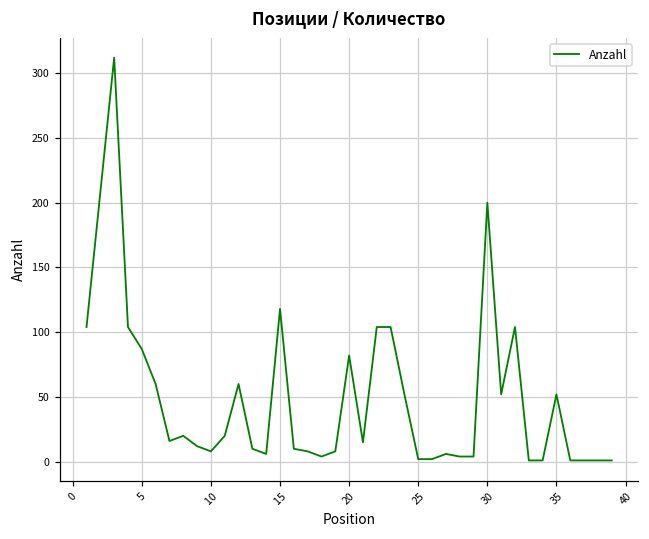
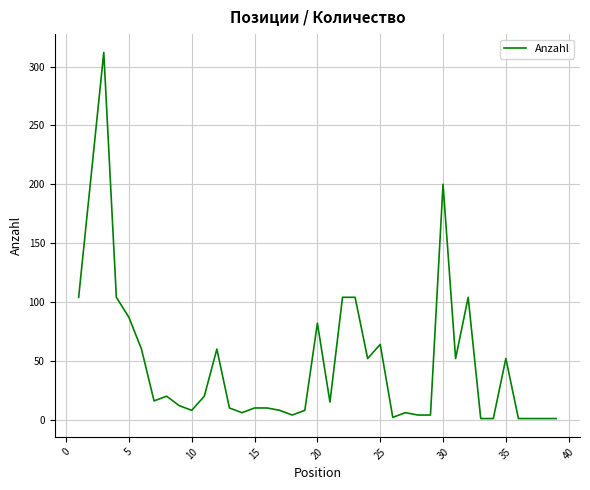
15: 118 -> 10
25: 2 -> 64
